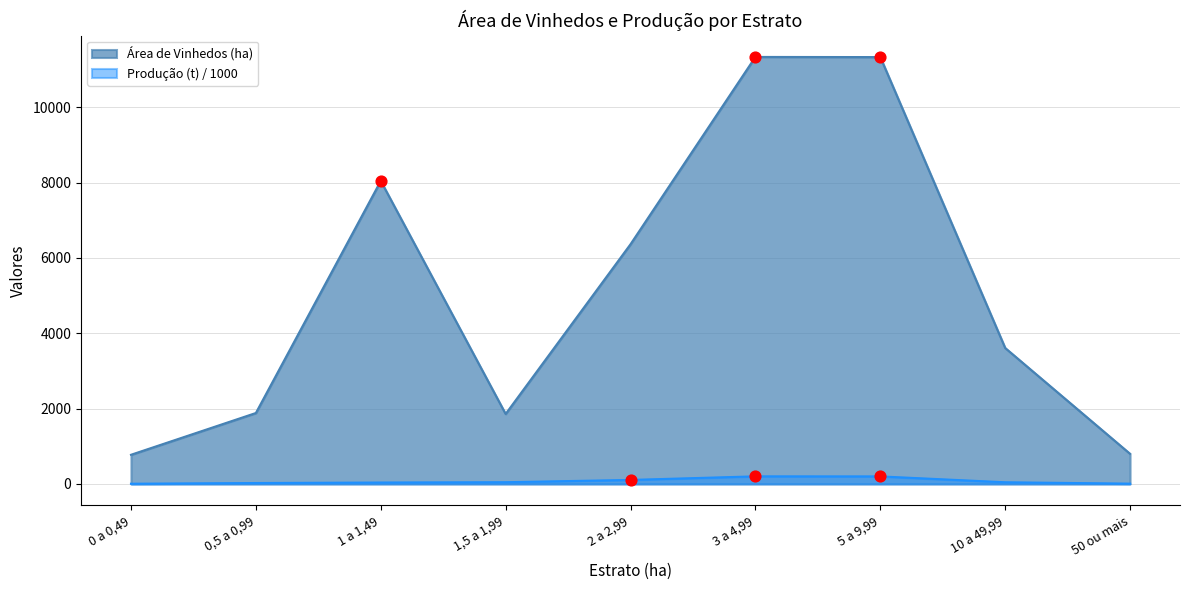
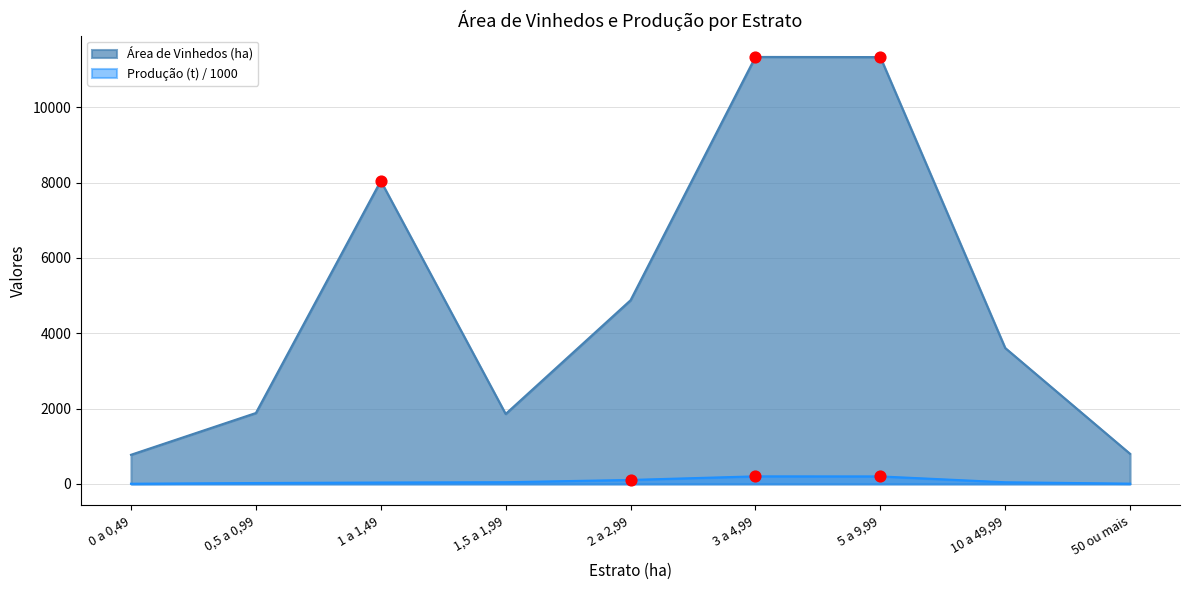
Área de Vinhedos (ha), 2 a 2,99: 6400 -> 4900
